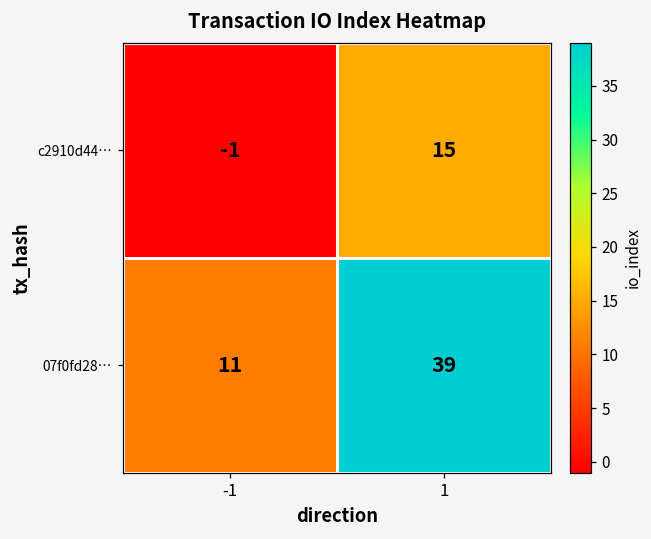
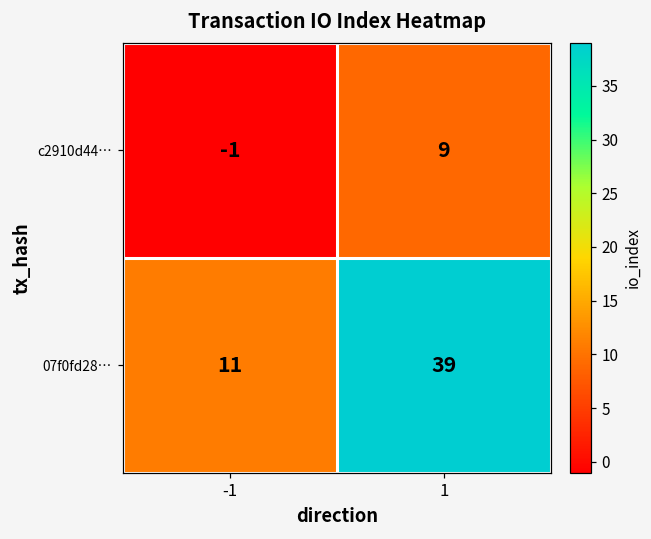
c2910d44…, 1: 15 -> 9
